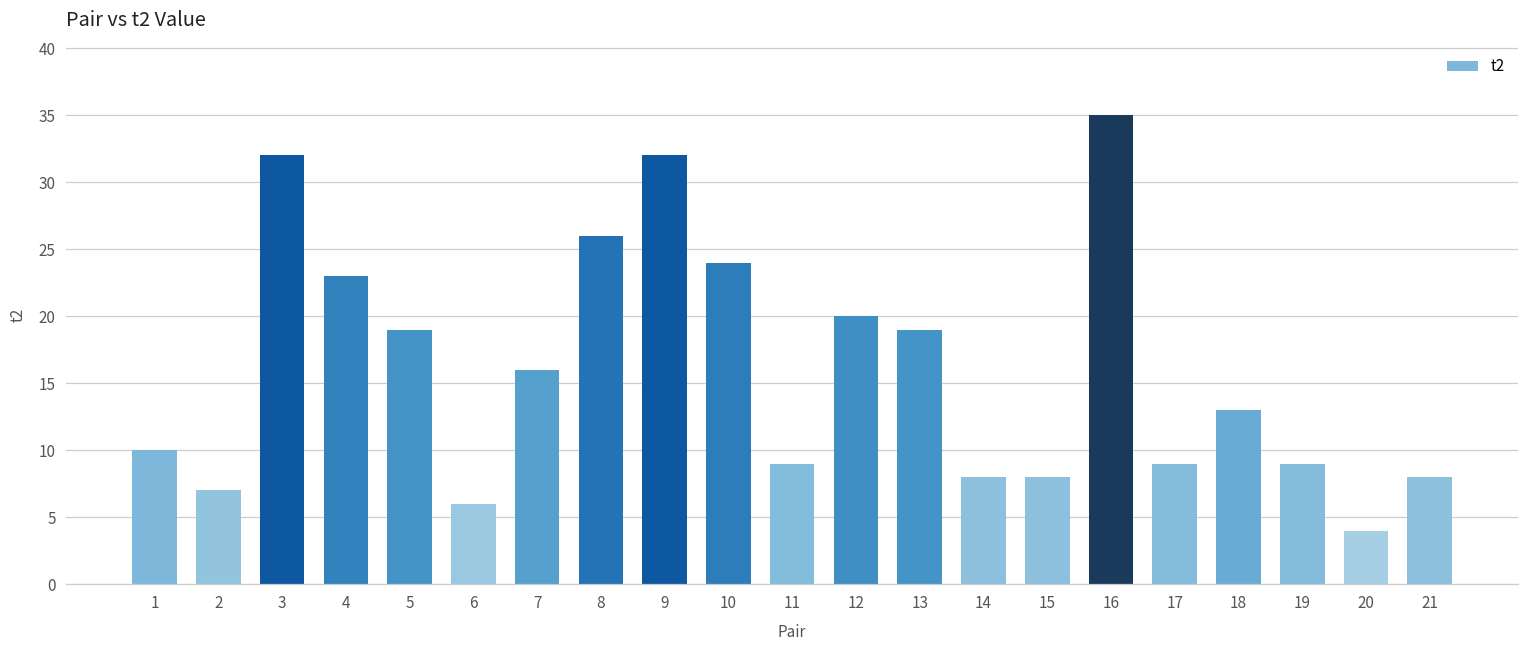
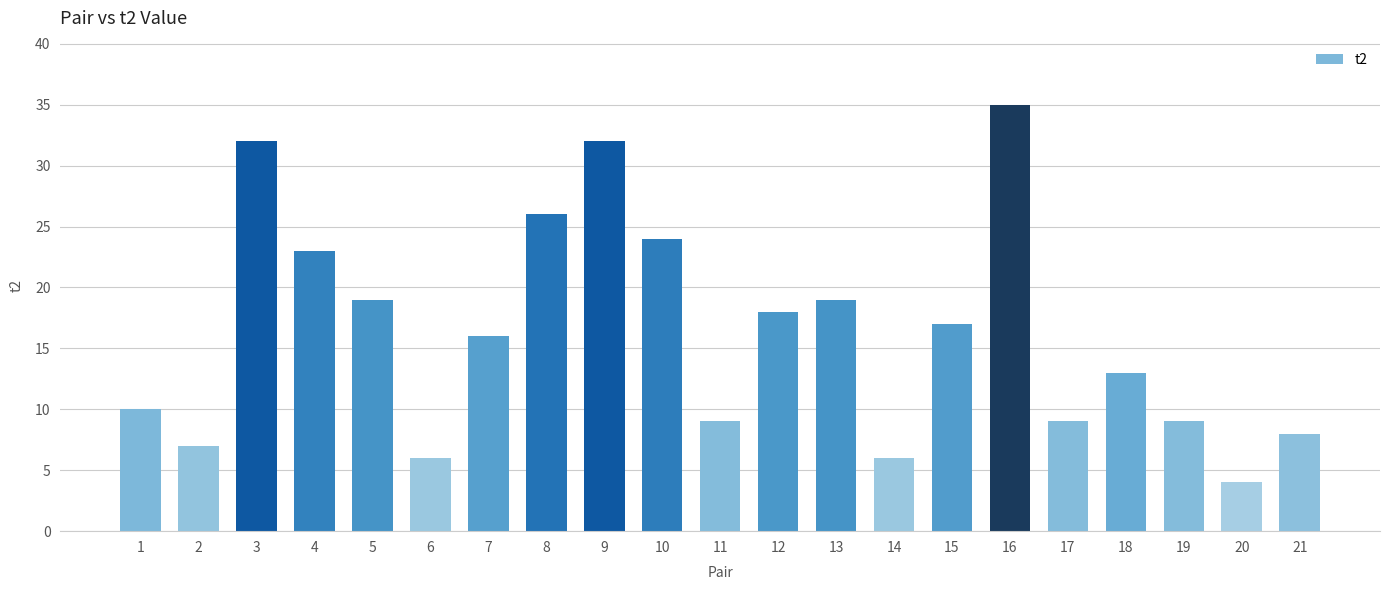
12: 20 -> 18
14: 8 -> 6
15: 8 -> 17
